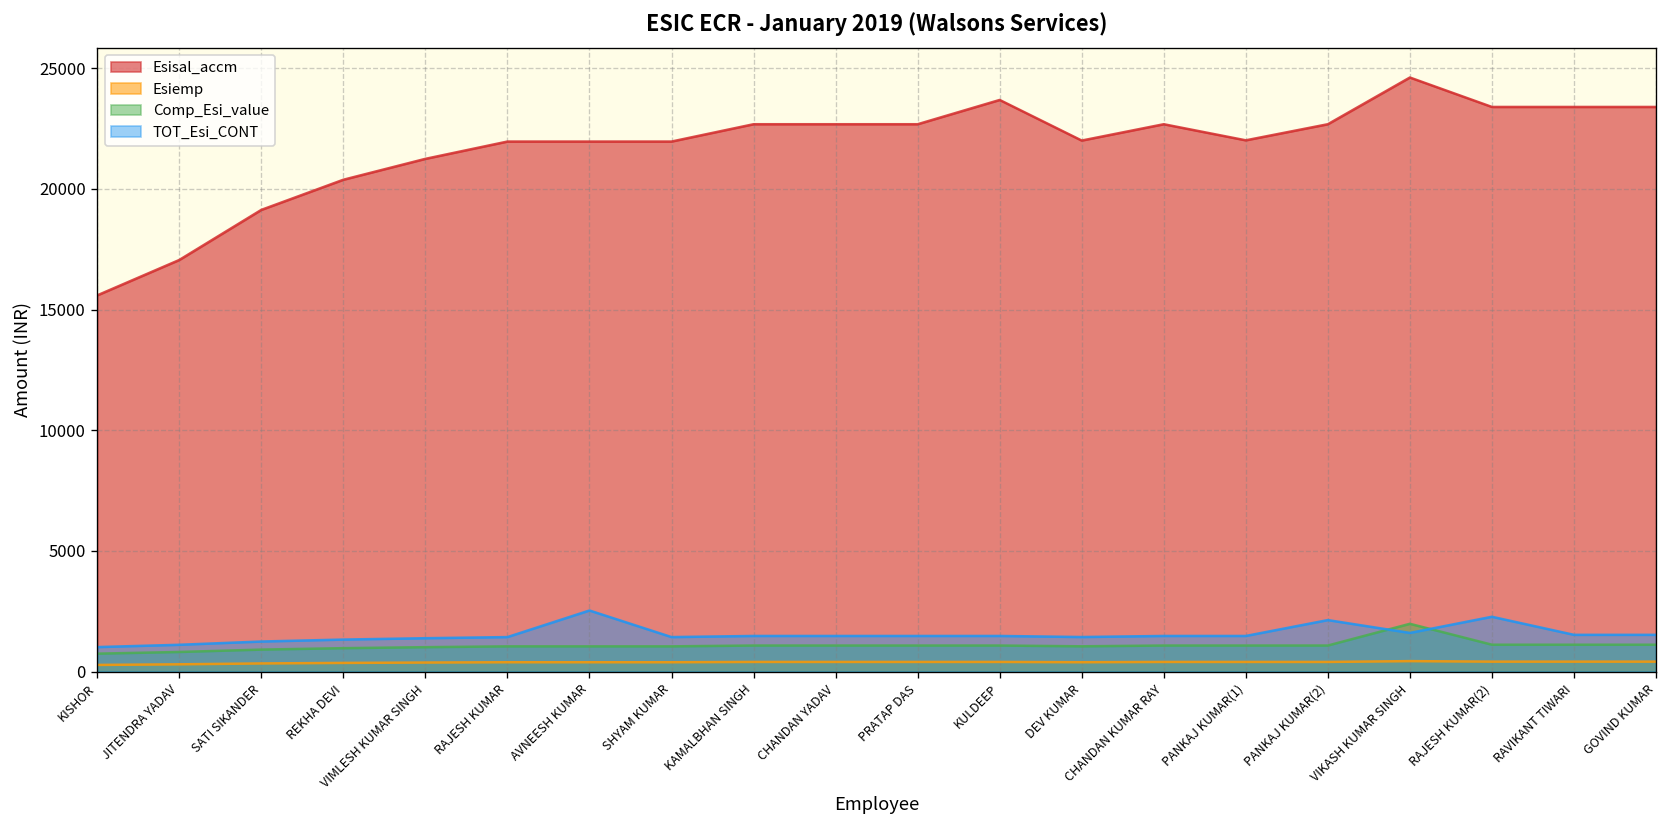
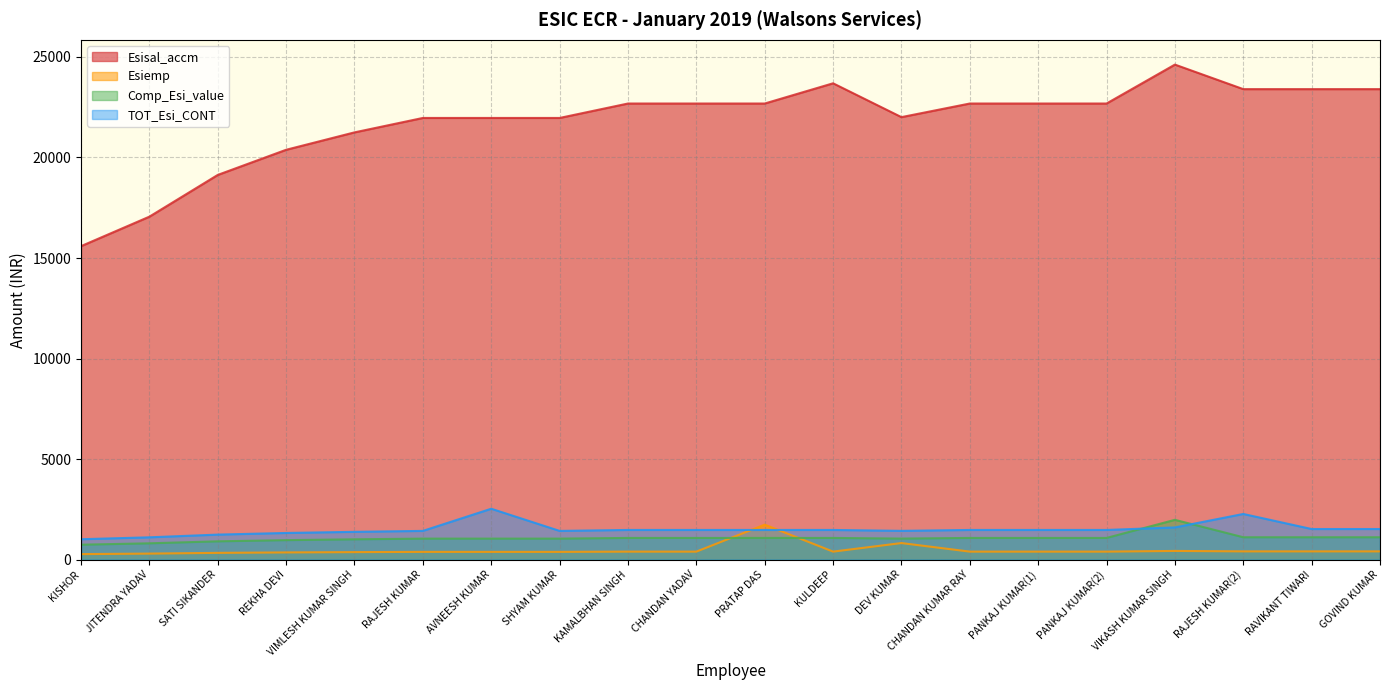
Esiemp, PRATAP DAS: 400 -> 1700
Esiemp, DEV KUMAR: 400 -> 800
Esisal_accm, PANKAJ KUMAR(1): 22000 -> 22700
TOT_Esi_CONT, PANKAJ KUMAR(2): 2100 -> 1500
